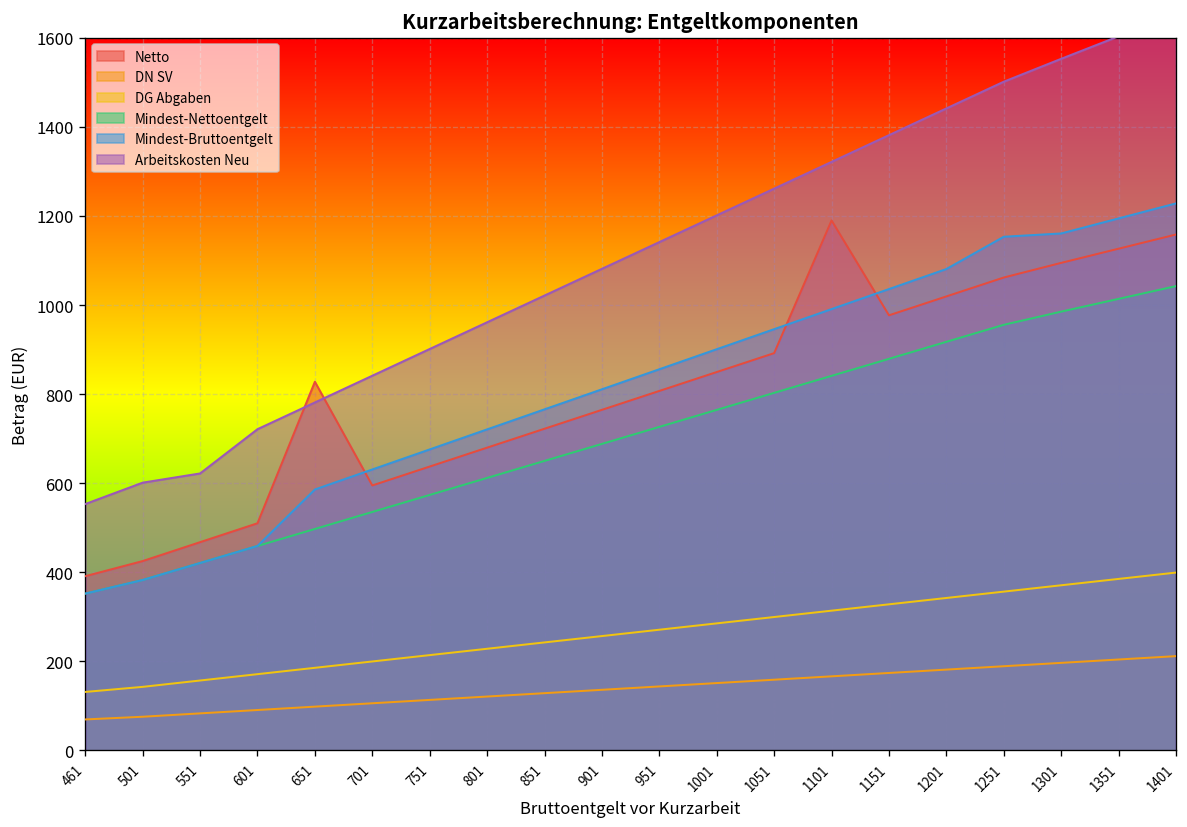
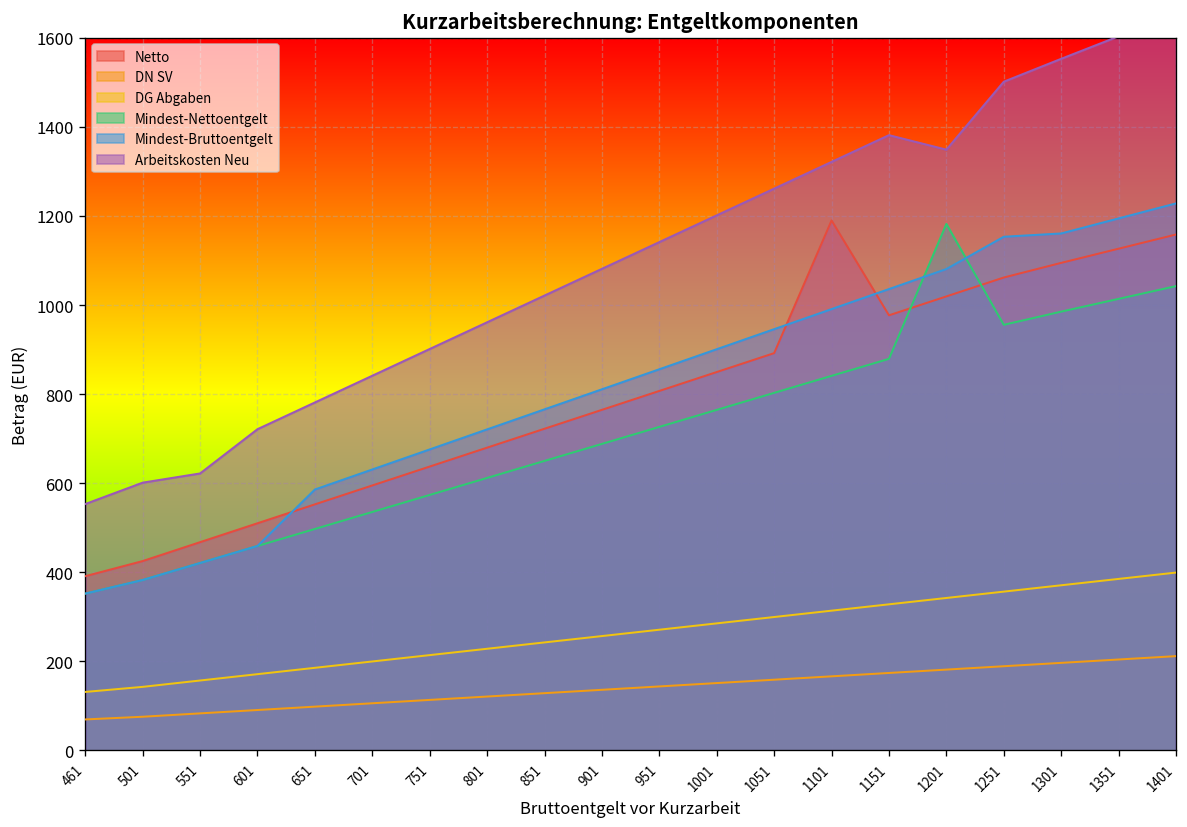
Netto, 651: 830 -> 550
Mindest-Nettoentgelt, 1201: 920 -> 1180
Arbeitskosten Neu, 1201: 1440 -> 1350
